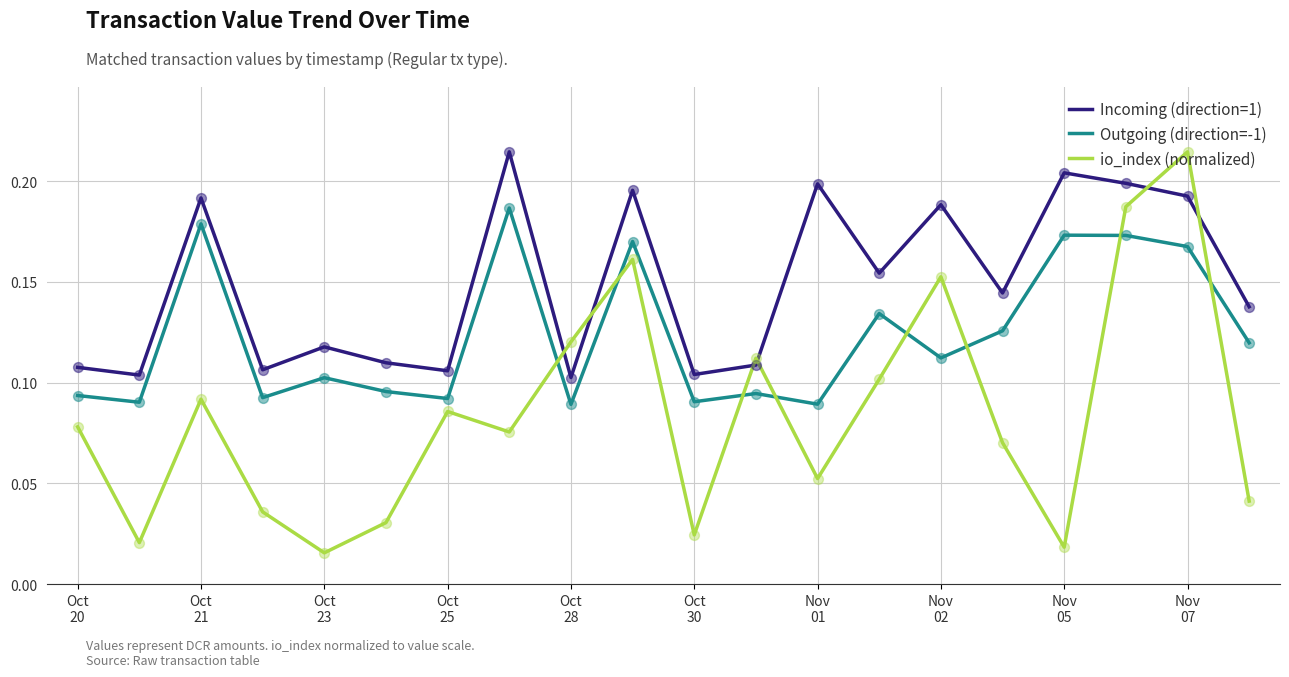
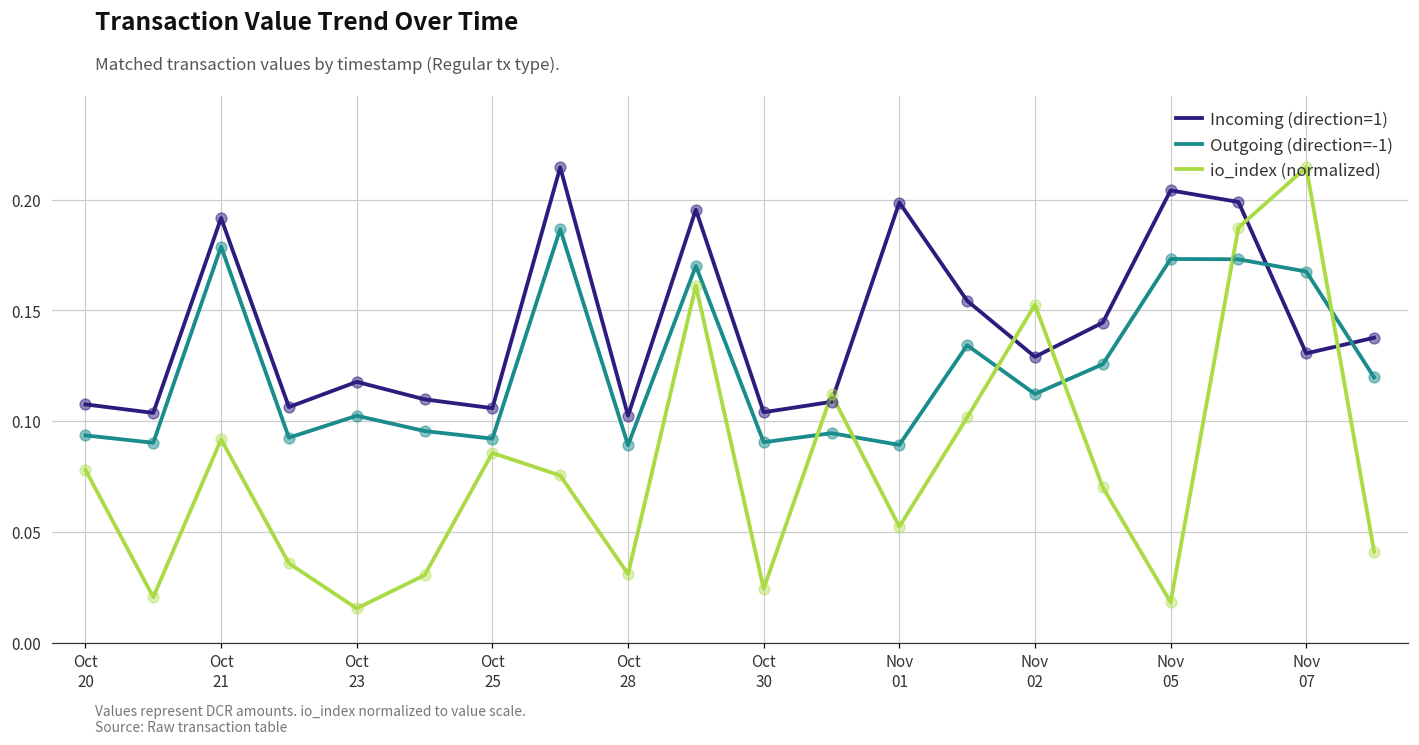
io_index (normalized), Oct 28: 0.120 -> 0.031
Incoming (direction=1), Nov 02: 0.188 -> 0.129
Incoming (direction=1), Nov 07: 0.193 -> 0.131
